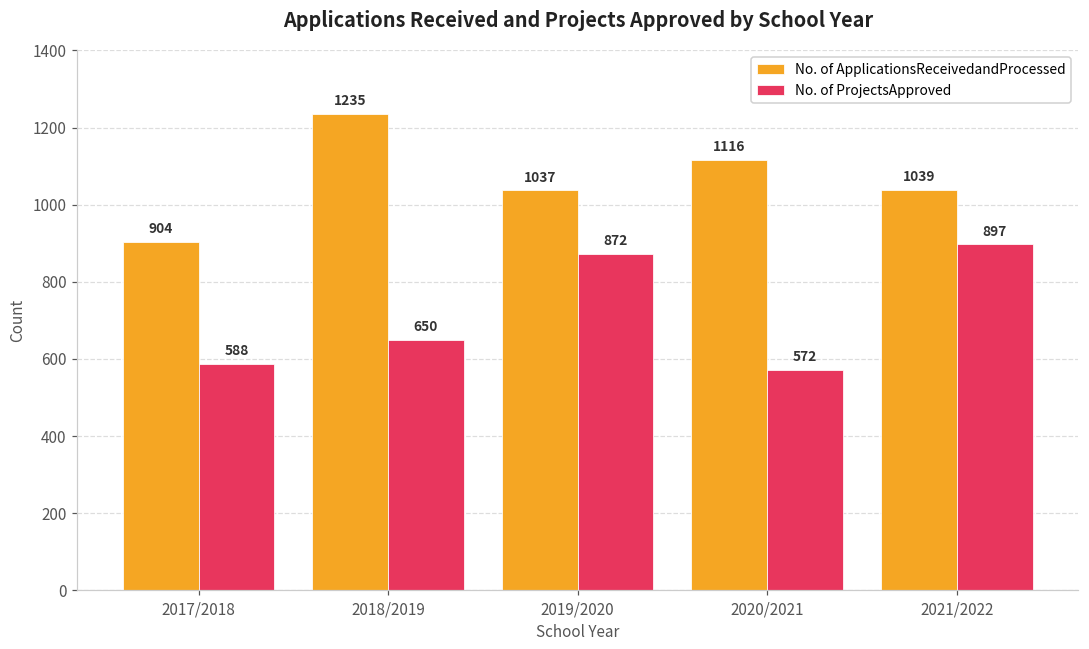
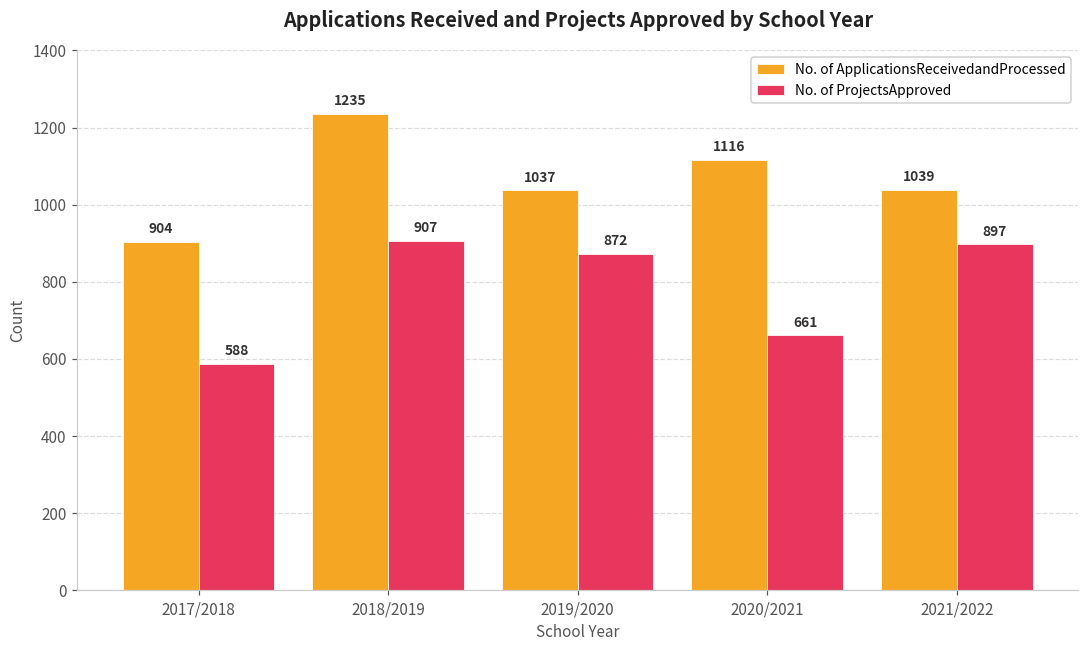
No. of ProjectsApproved, 2018/2019: 650 -> 907
No. of ProjectsApproved, 2020/2021: 572 -> 661
